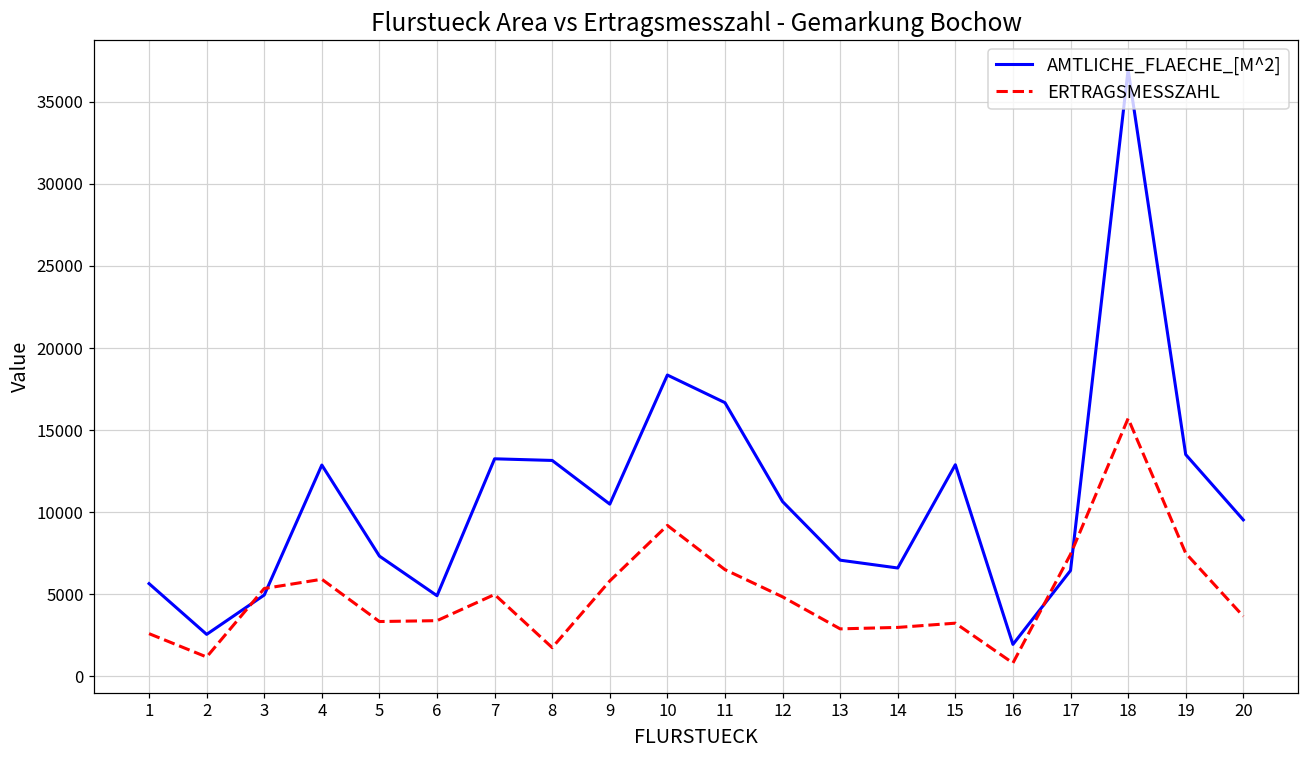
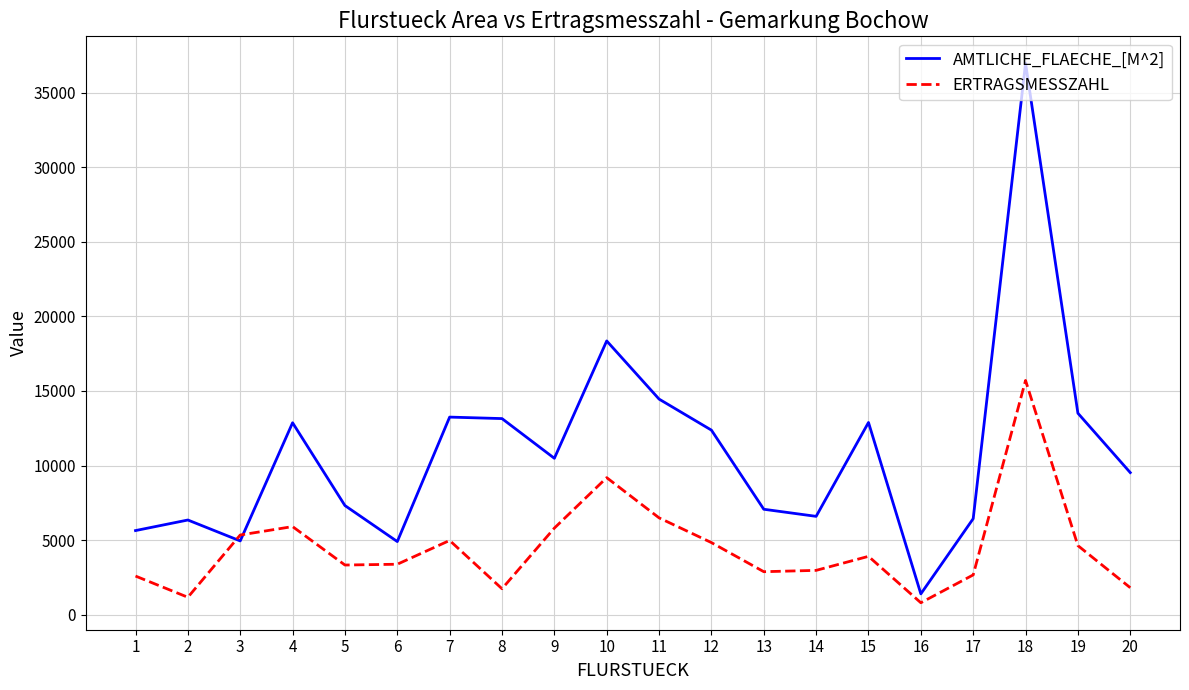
AMTLICHE_FLAECHE_[M^2], 2: 2600 -> 6400
AMTLICHE_FLAECHE_[M^2], 11: 16700 -> 14500
AMTLICHE_FLAECHE_[M^2], 12: 10600 -> 12400
ERTRAGSMESSZAHL, 15: 3200 -> 3900
AMTLICHE_FLAECHE_[M^2], 16: 1900 -> 1400
ERTRAGSMESSZAHL, 17: 7400 -> 2700
ERTRAGSMESSZAHL, 19: 7500 -> 4600
ERTRAGSMESSZAHL, 20: 3700 -> 1800
